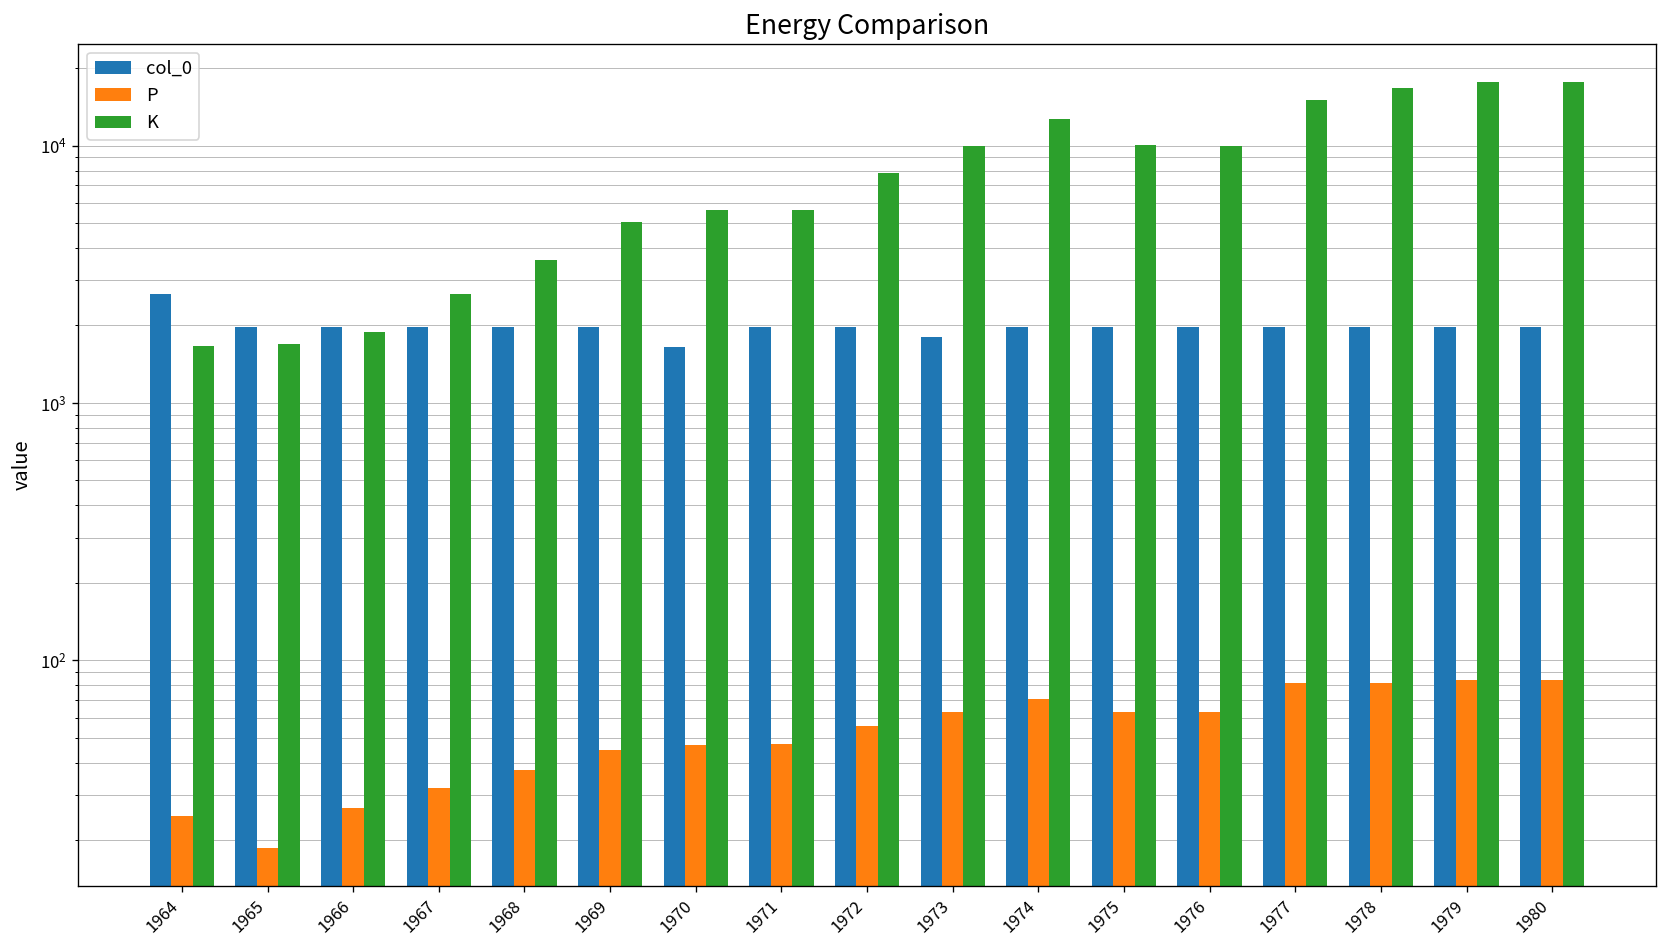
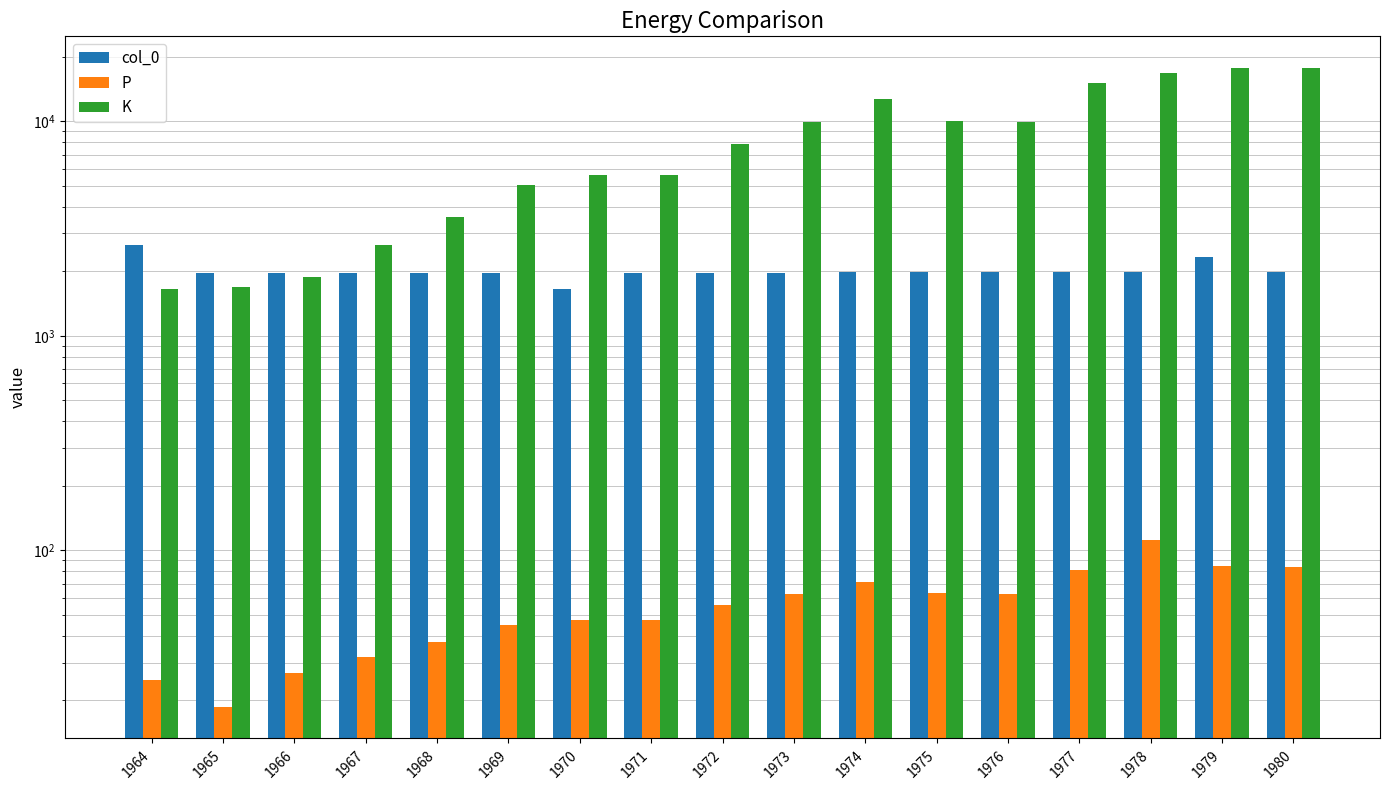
col_0, 1973: 1800 -> 2000
P, 1978: 82 -> 110
col_0, 1979: 2000 -> 2300
